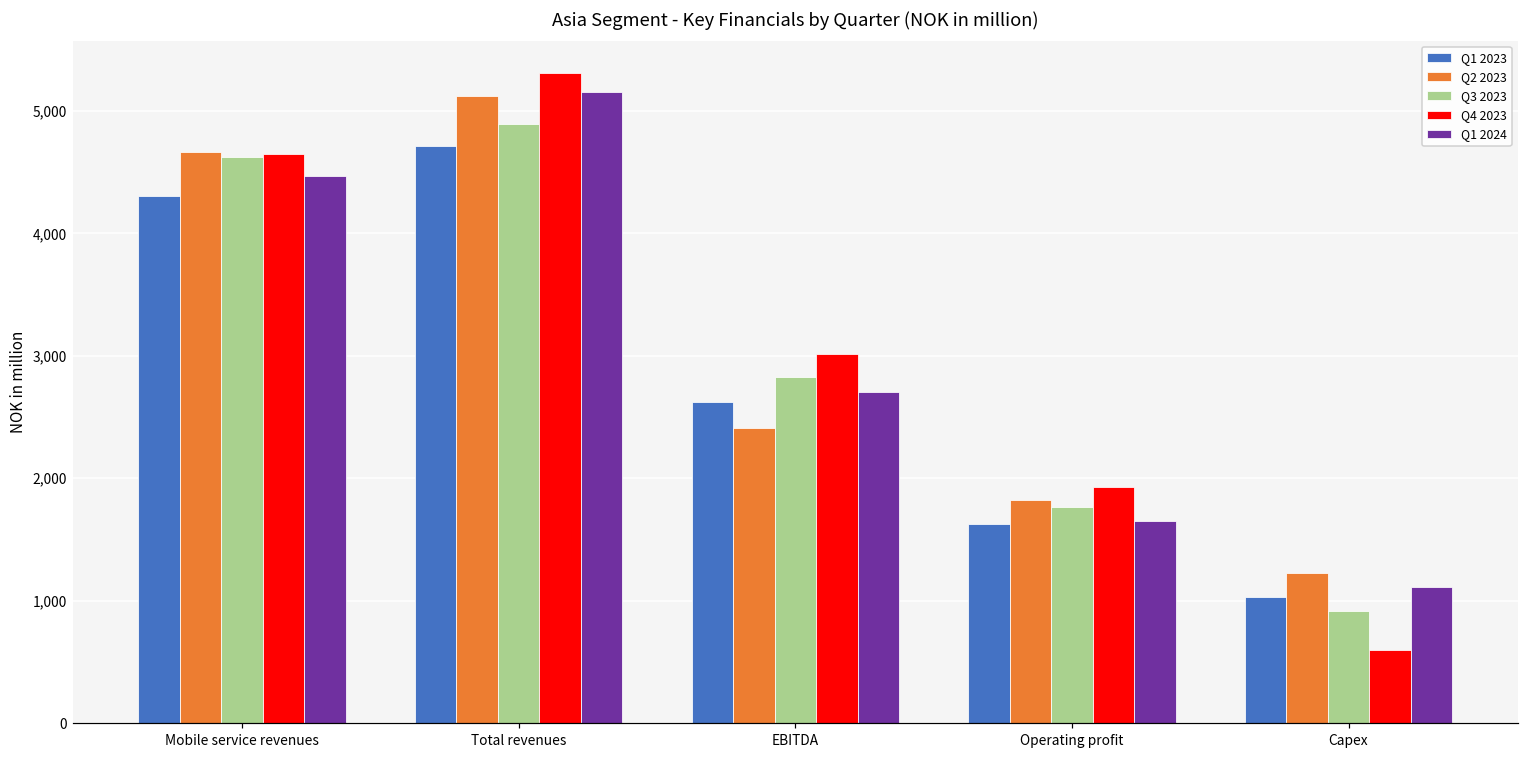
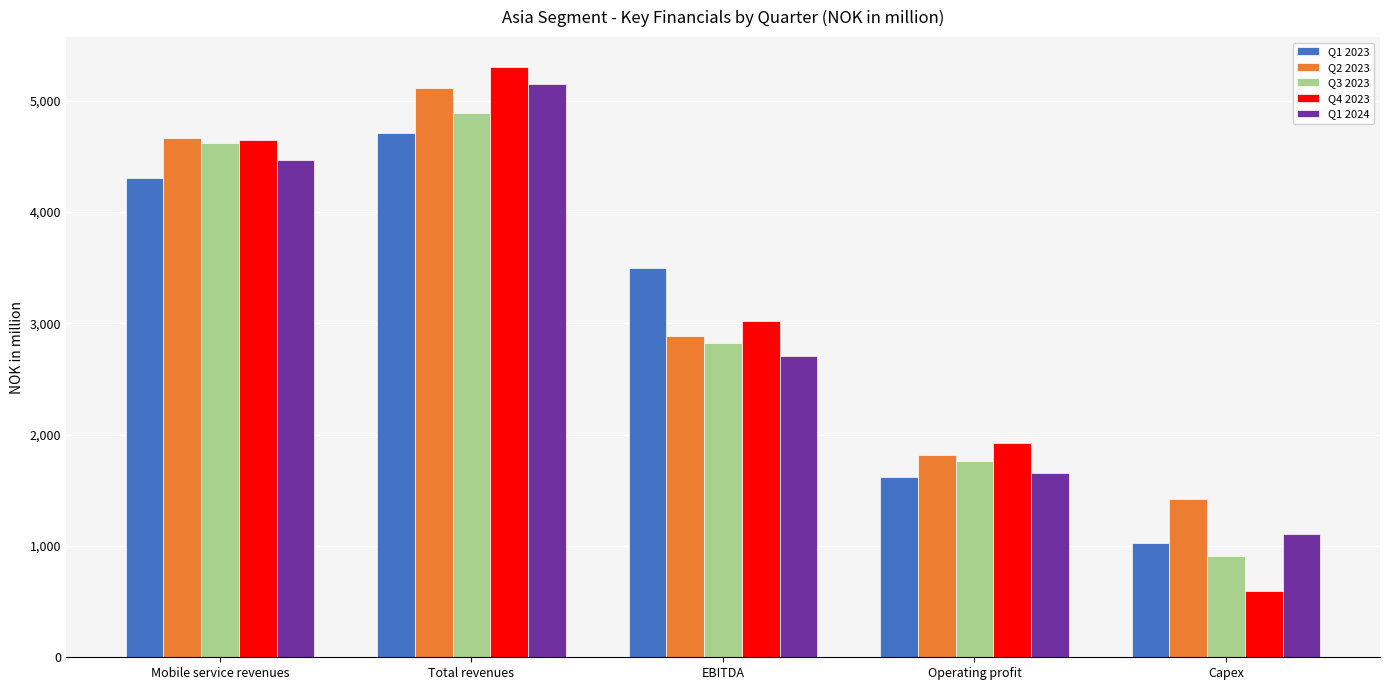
Q1 2023, EBITDA: 2,620 -> 3,500
Q2 2023, EBITDA: 2,410 -> 2,890
Q2 2023, Capex: 1,230 -> 1,420
